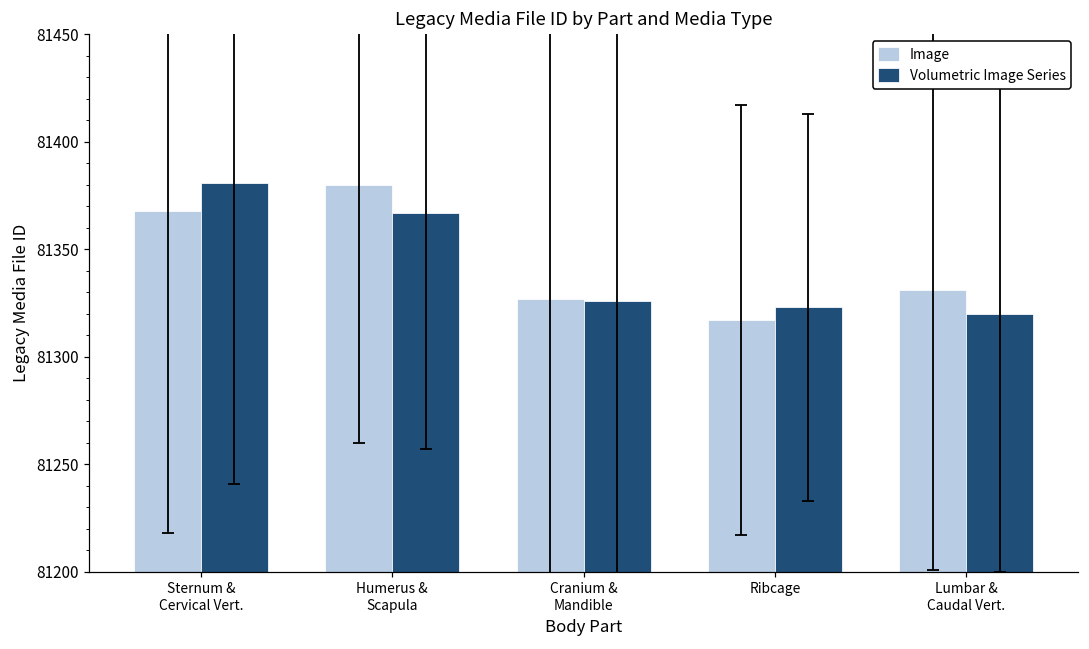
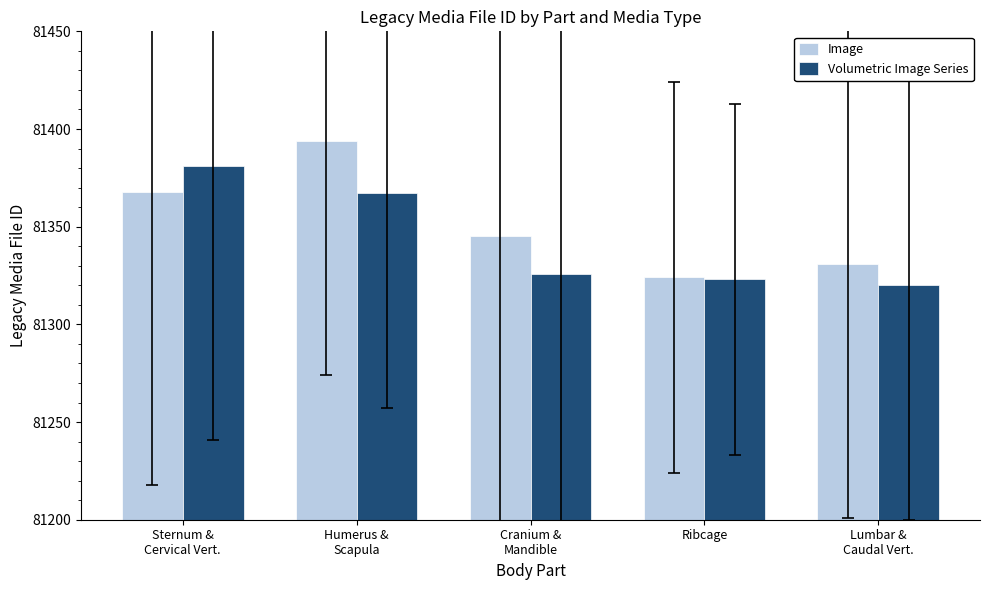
Image, Humerus & Scapula: 81380 -> 81394
Image, Cranium & Mandible: 81327 -> 81345
Image, Ribcage: 81317 -> 81324
